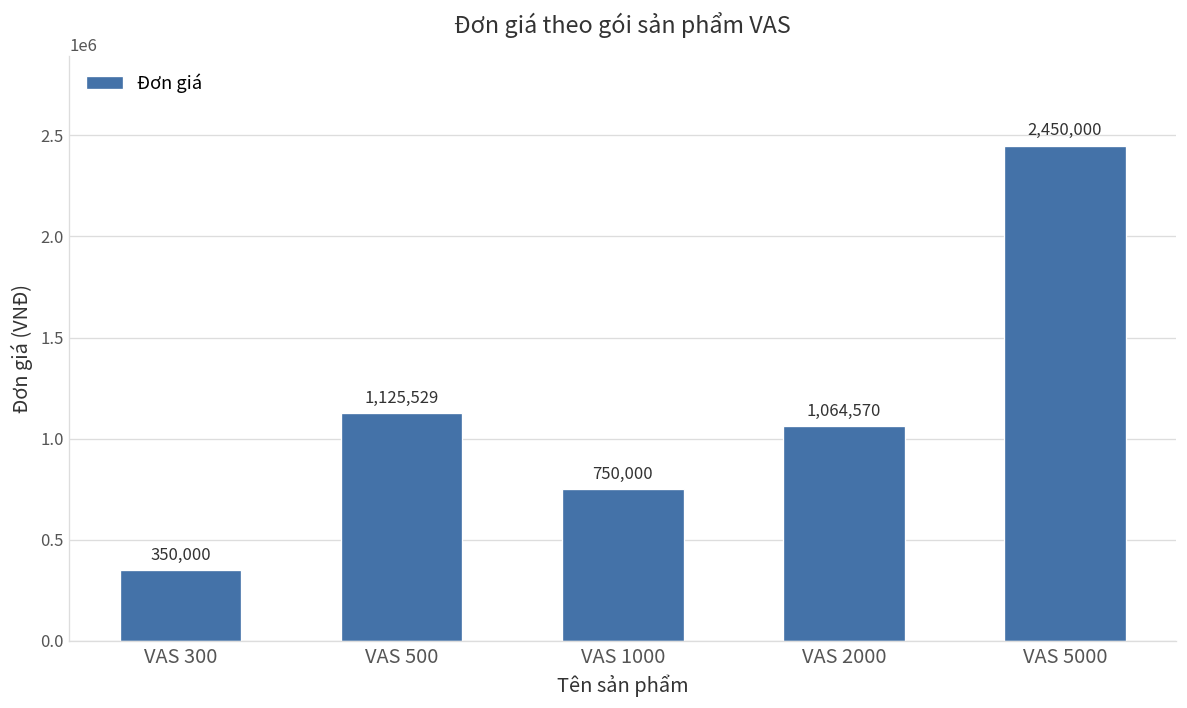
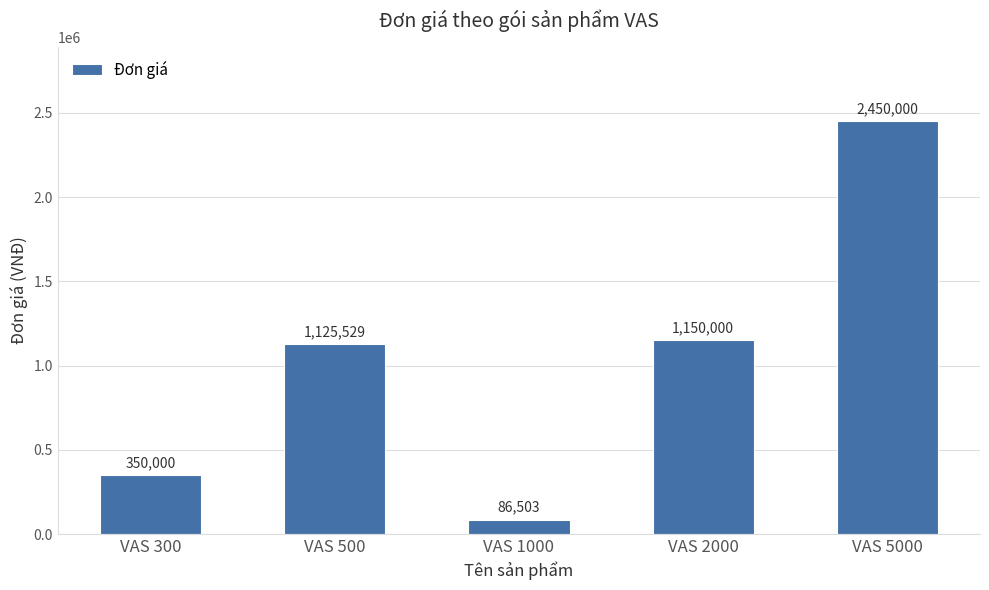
VAS 1000: 750,000 -> 86,503
VAS 2000: 1,064,570 -> 1,150,000
